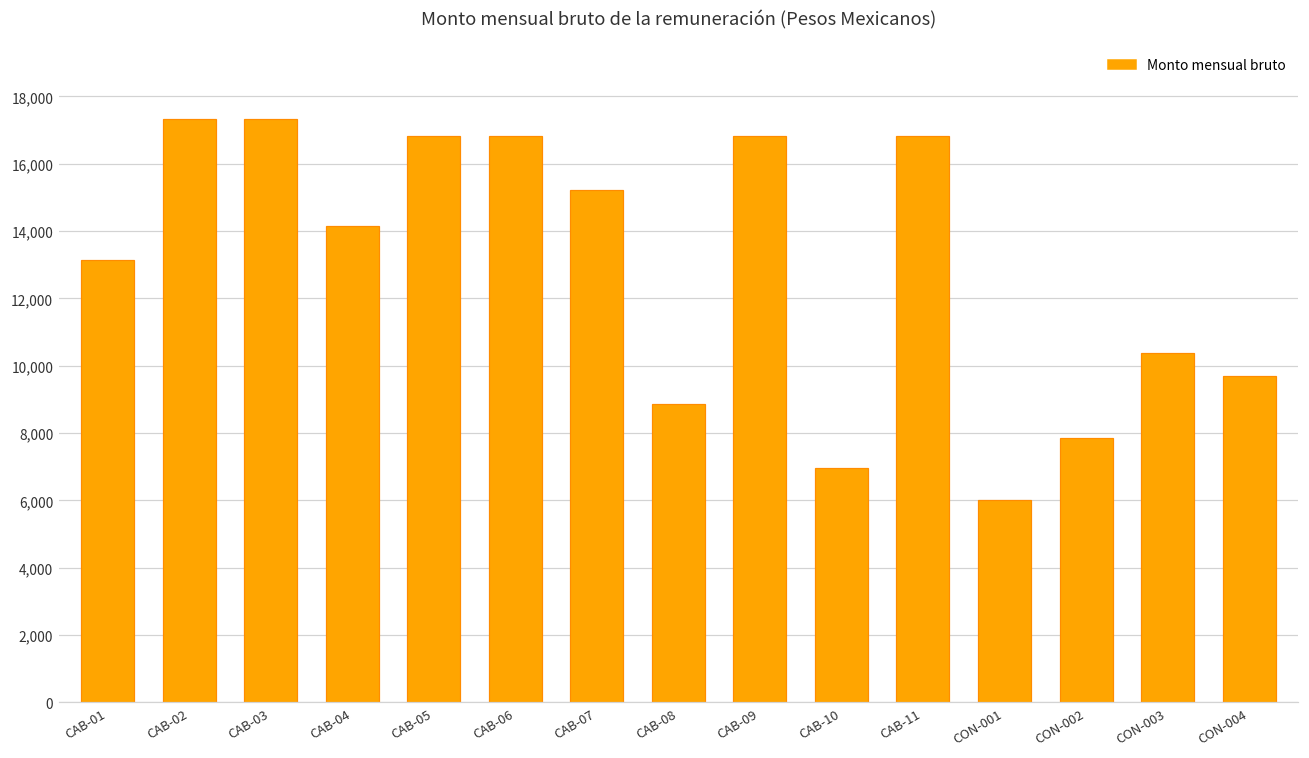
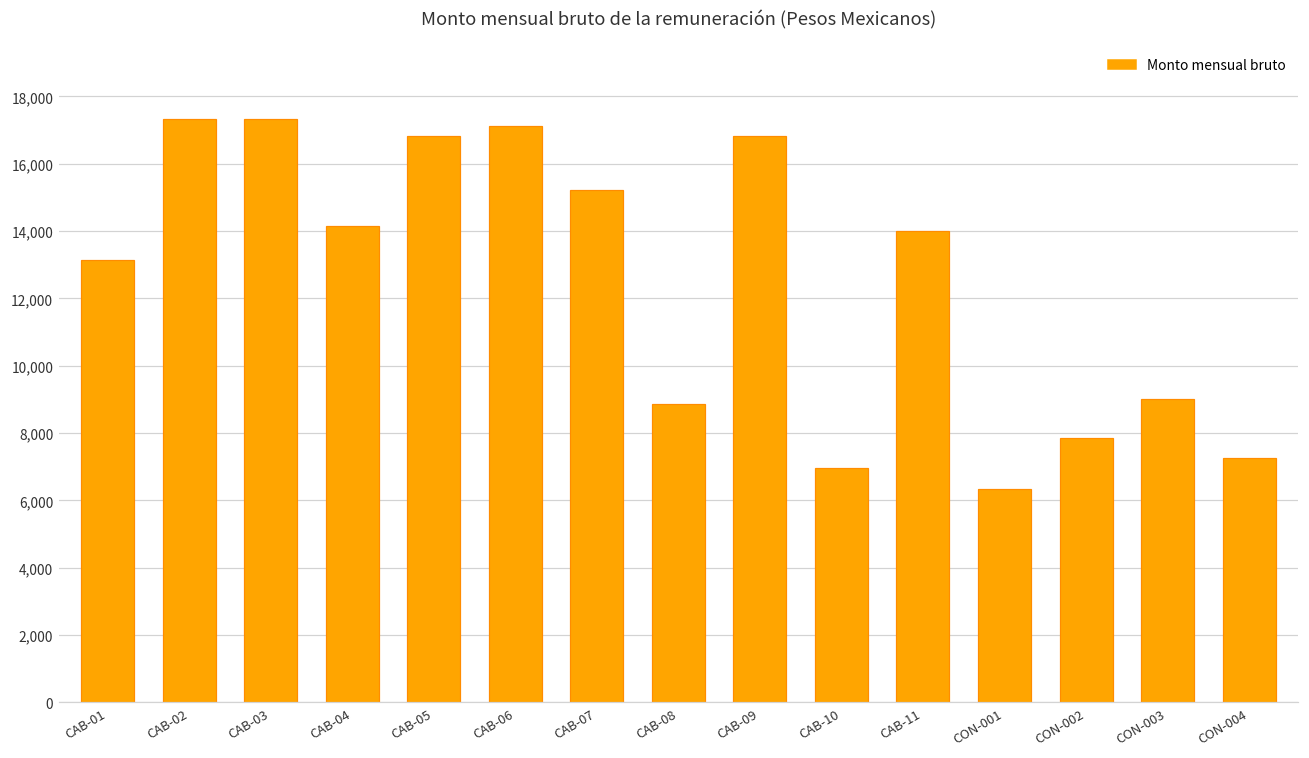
CAB-06: 16,800 -> 17,100
CAB-11: 16,800 -> 14,000
CON-001: 6,000 -> 6,300
CON-003: 10,400 -> 9,000
CON-004: 9,700 -> 7,300
